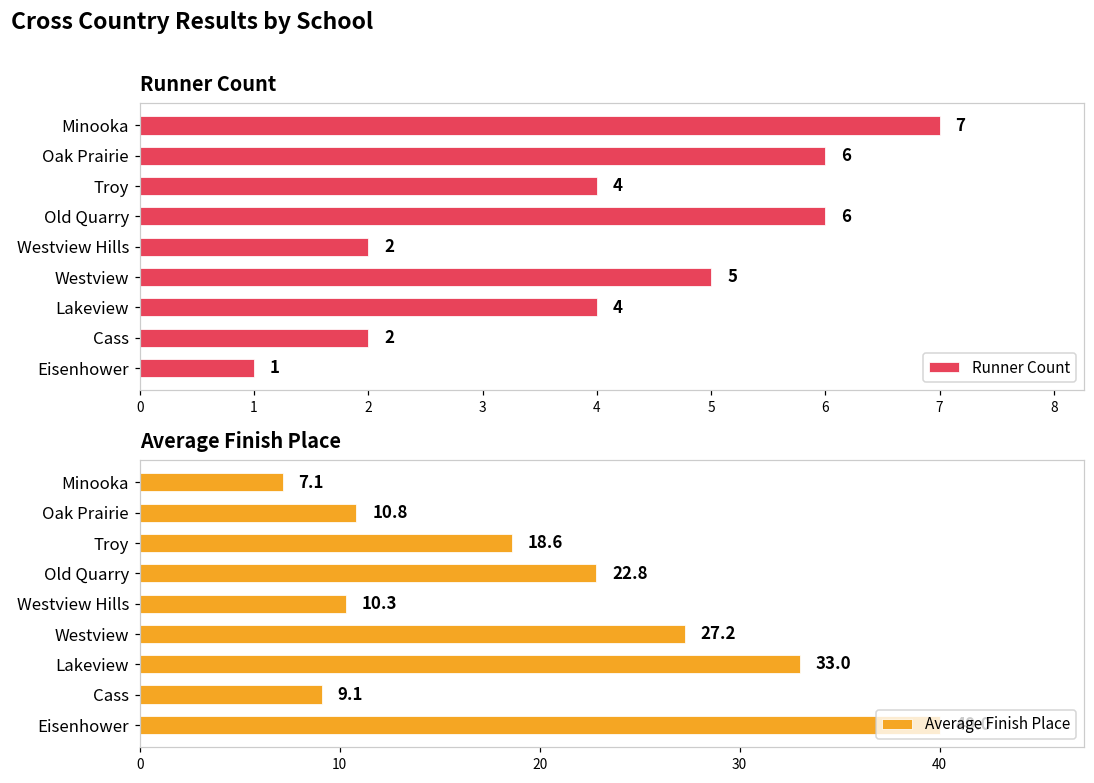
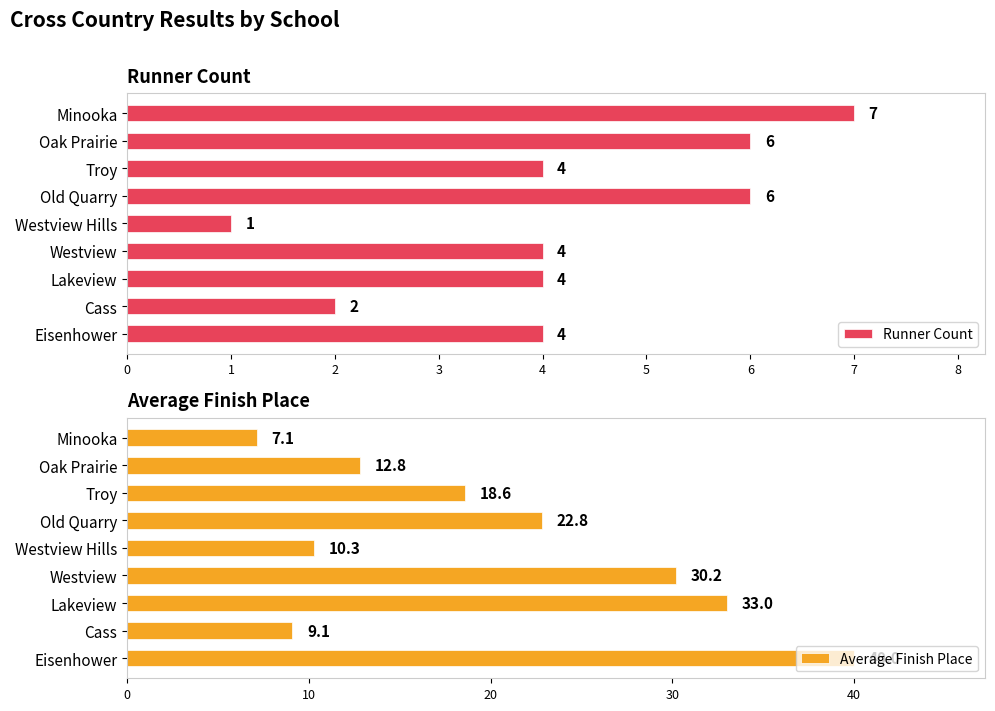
Runner Count, Westview Hills: 2 -> 1
Runner Count, Westview: 5 -> 4
Runner Count, Eisenhower: 1 -> 4
Average Finish Place, Oak Prairie: 10.8 -> 12.8
Average Finish Place, Westview: 27.2 -> 30.2
